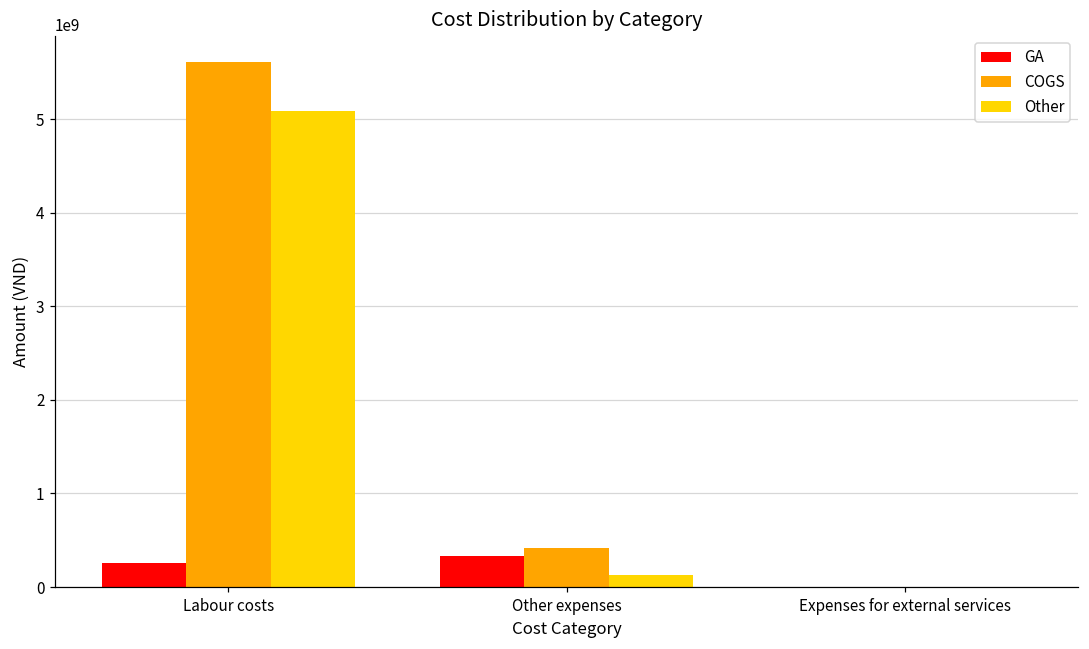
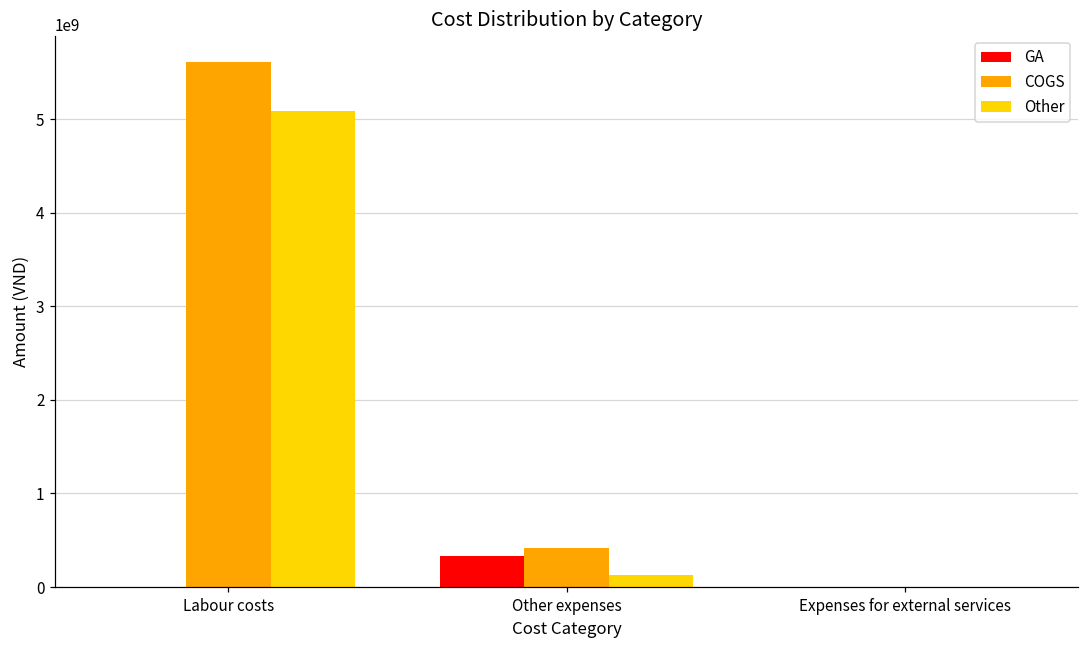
GA, Labour costs: 300000000 -> 0
